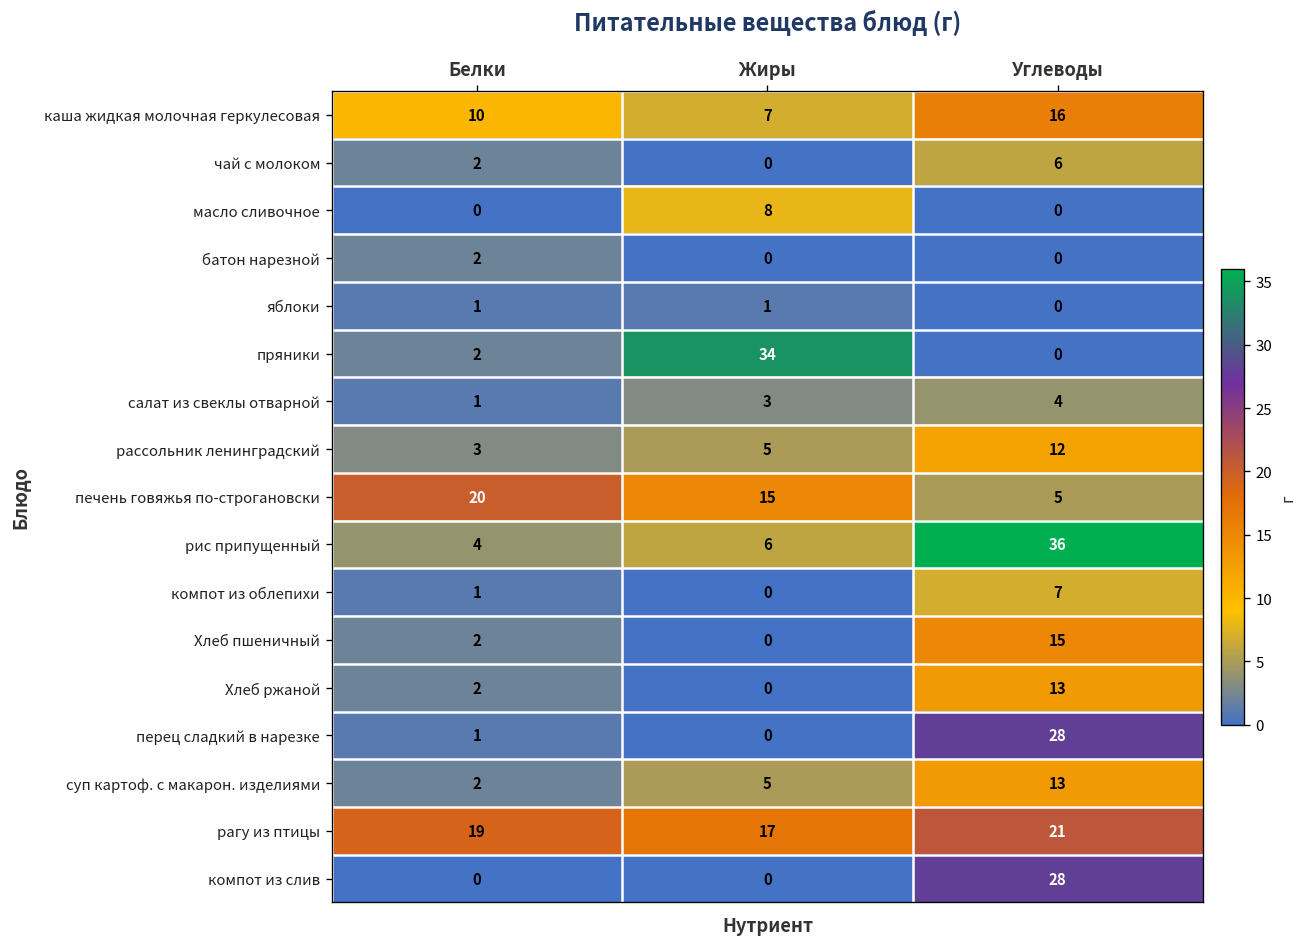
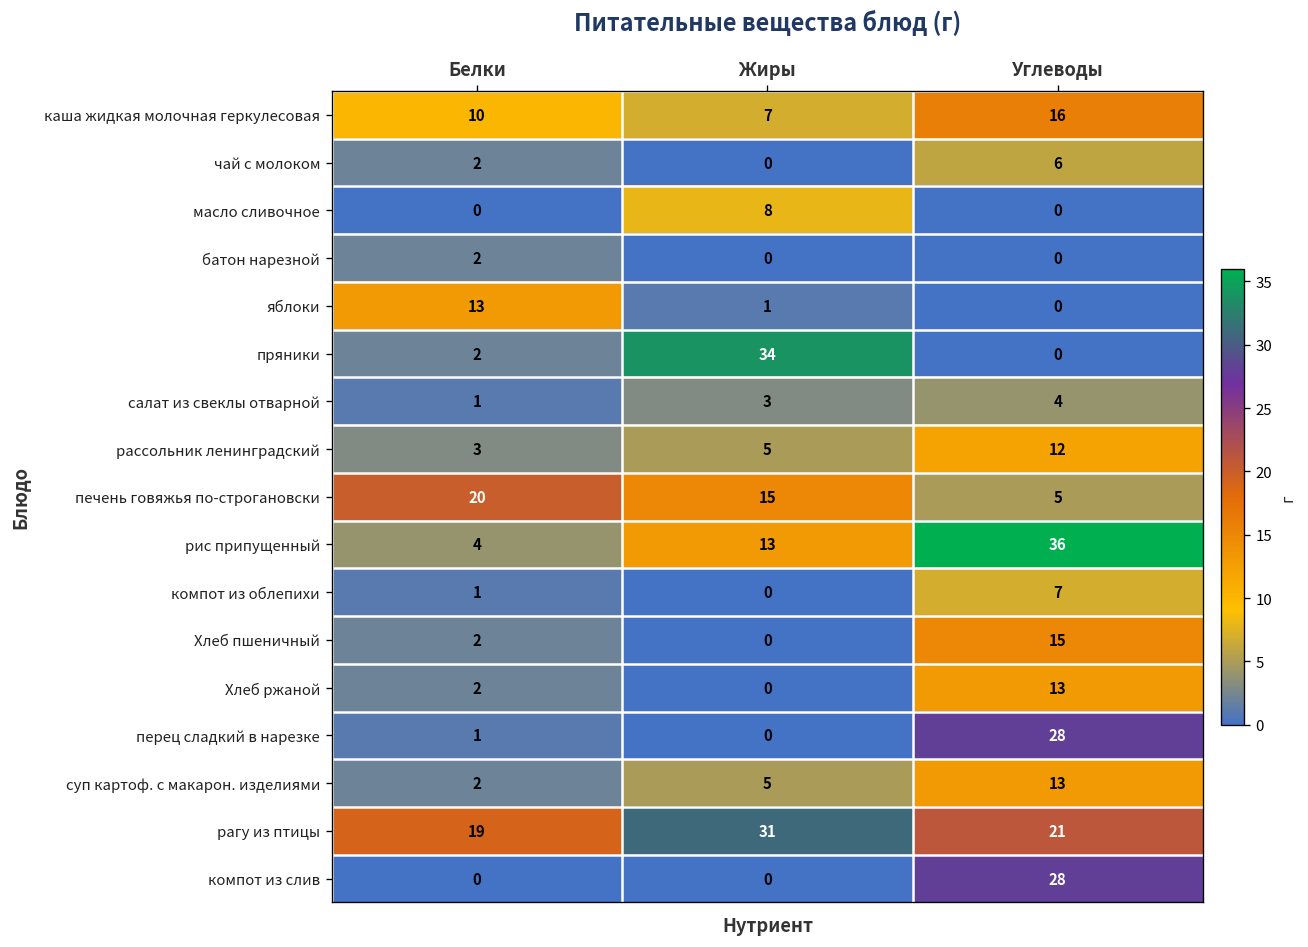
яблоки, Белки: 1 -> 13
рис припущенный, Жиры: 6 -> 13
рагу из птицы, Жиры: 17 -> 31
